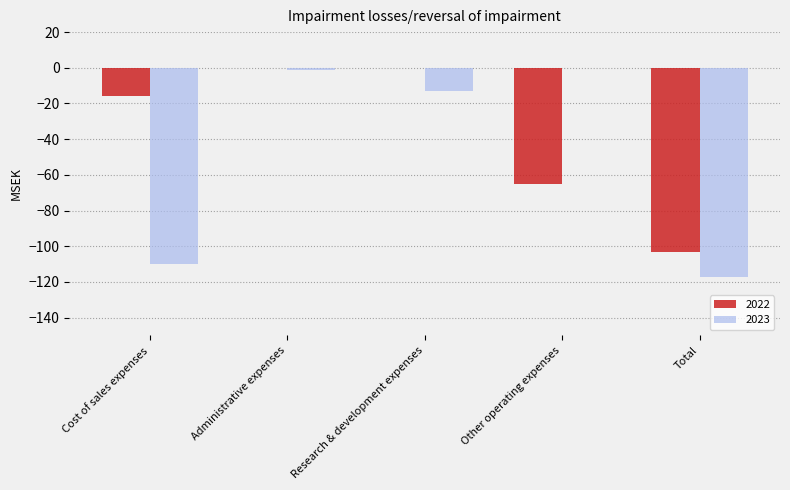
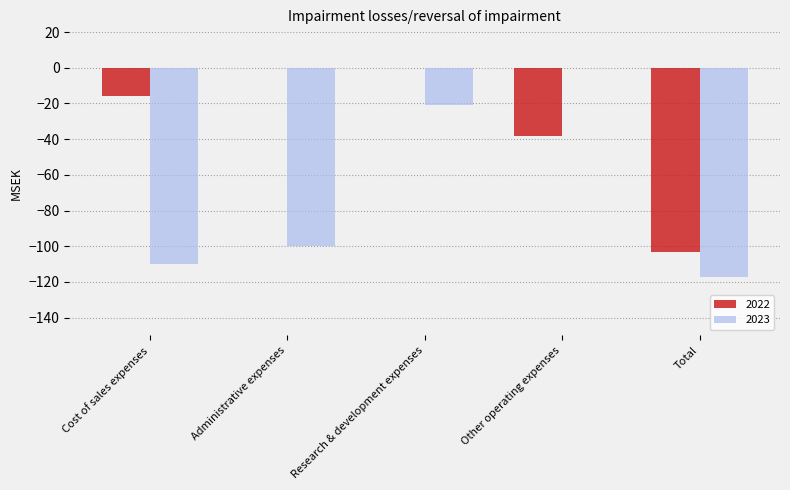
2023, Administrative expenses: -1 -> -100
2023, Research & development expenses: -13 -> -21
2022, Other operating expenses: -65 -> -38
